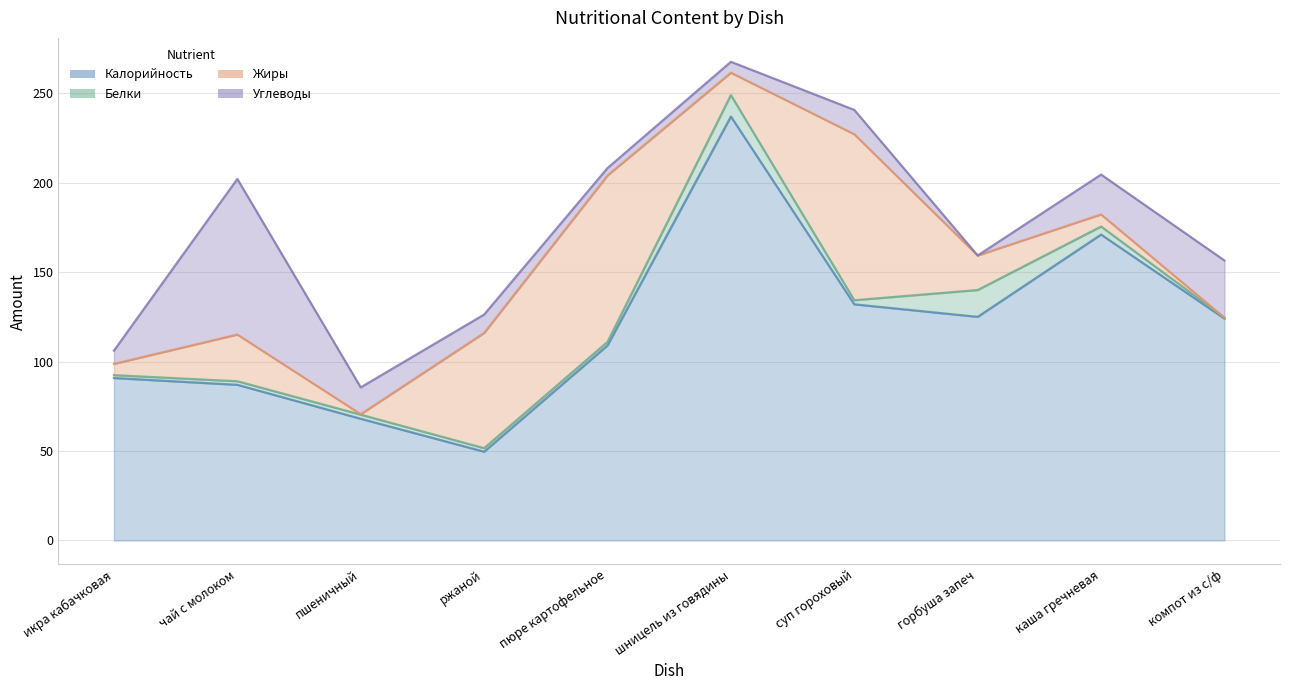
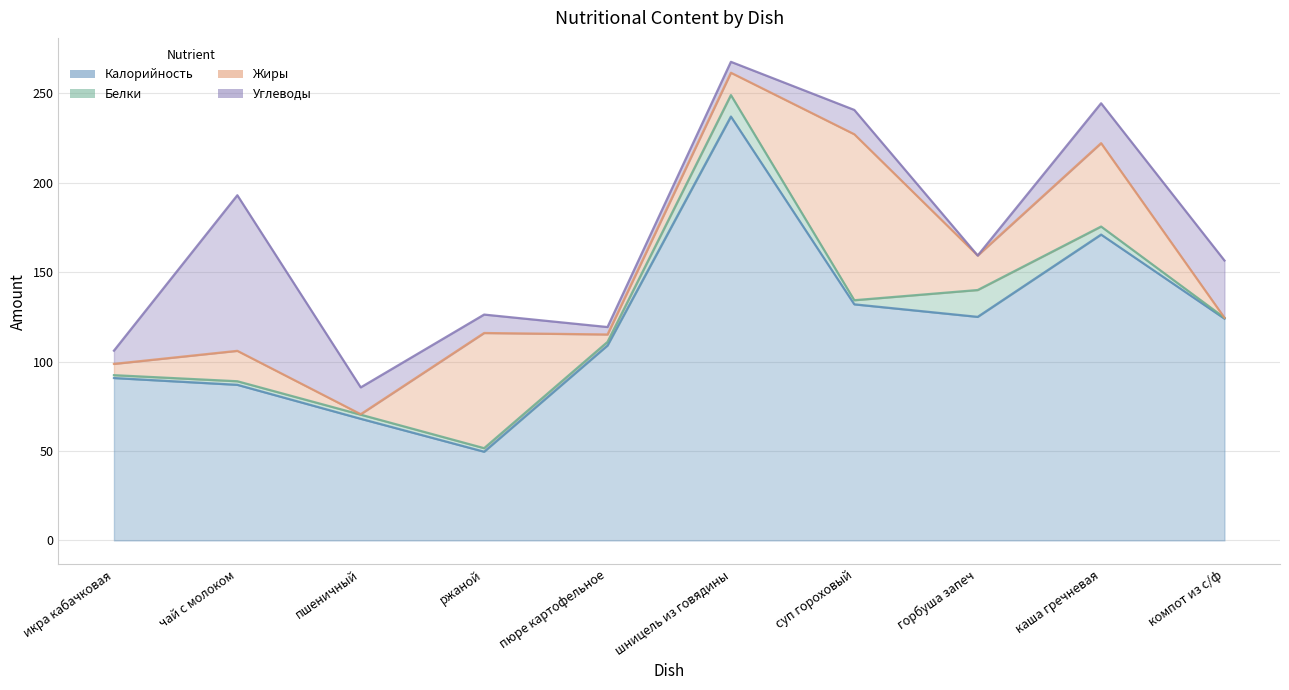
Жиры, чай с молоком: 26 -> 17
Жиры, пюре картофельное: 93 -> 4
Жиры, каша гречневая: 7 -> 47
